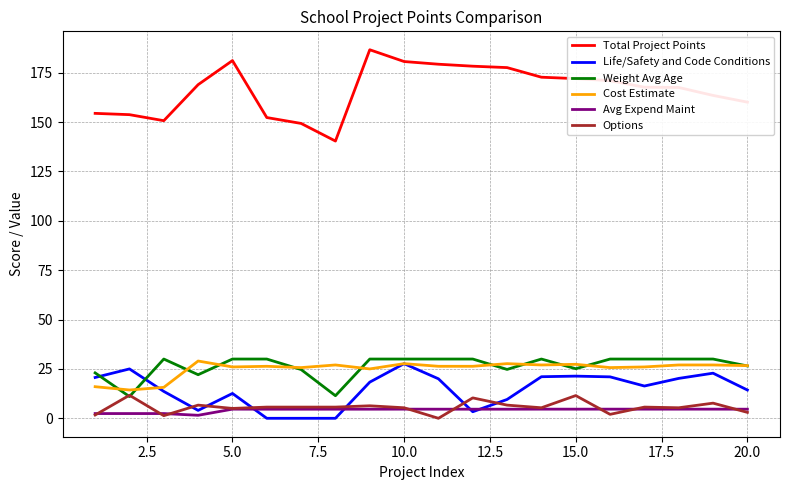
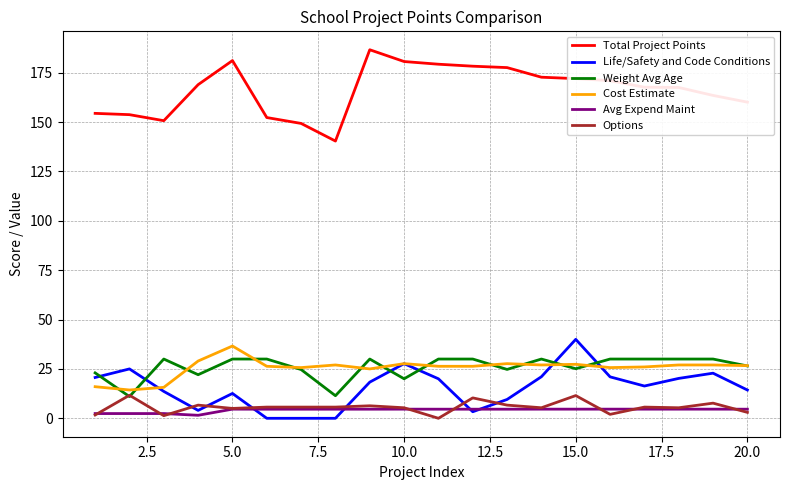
Cost Estimate, 5.0: 26 -> 37
Weight Avg Age, 10.0: 30 -> 20
Life/Safety and Code Conditions, 15.0: 21 -> 40
